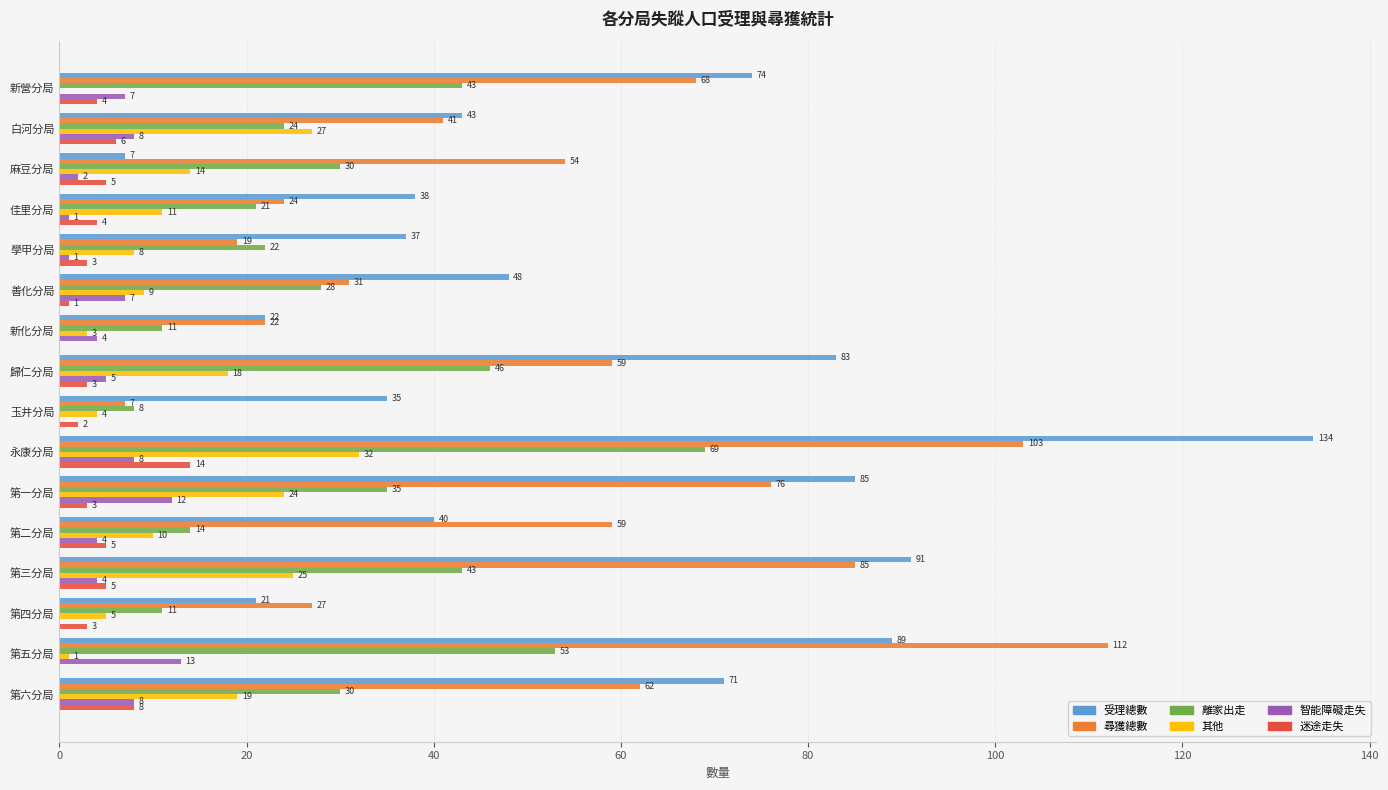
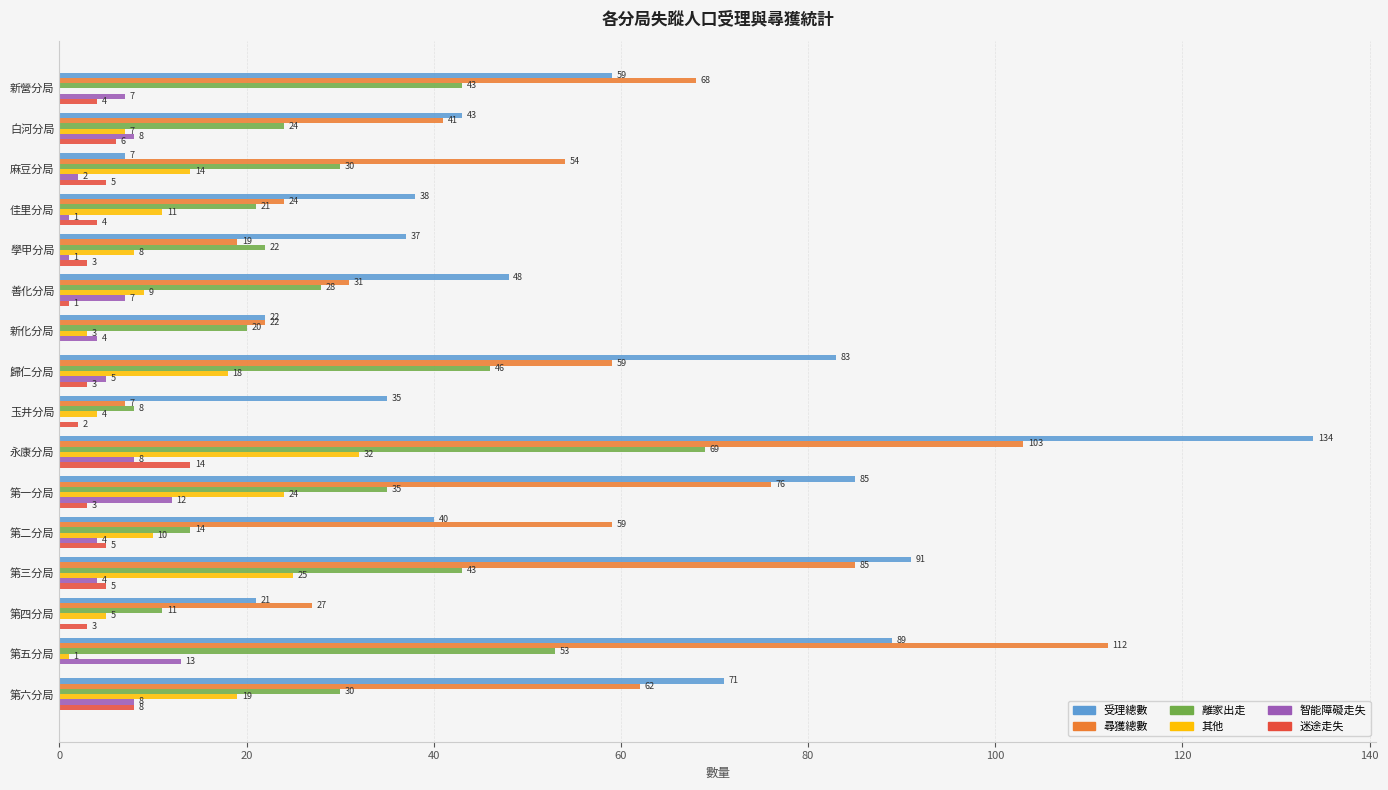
受理總數, 新營分局: 74 -> 59
其他, 白河分局: 27 -> 7
離家出走, 新化分局: 11 -> 20
